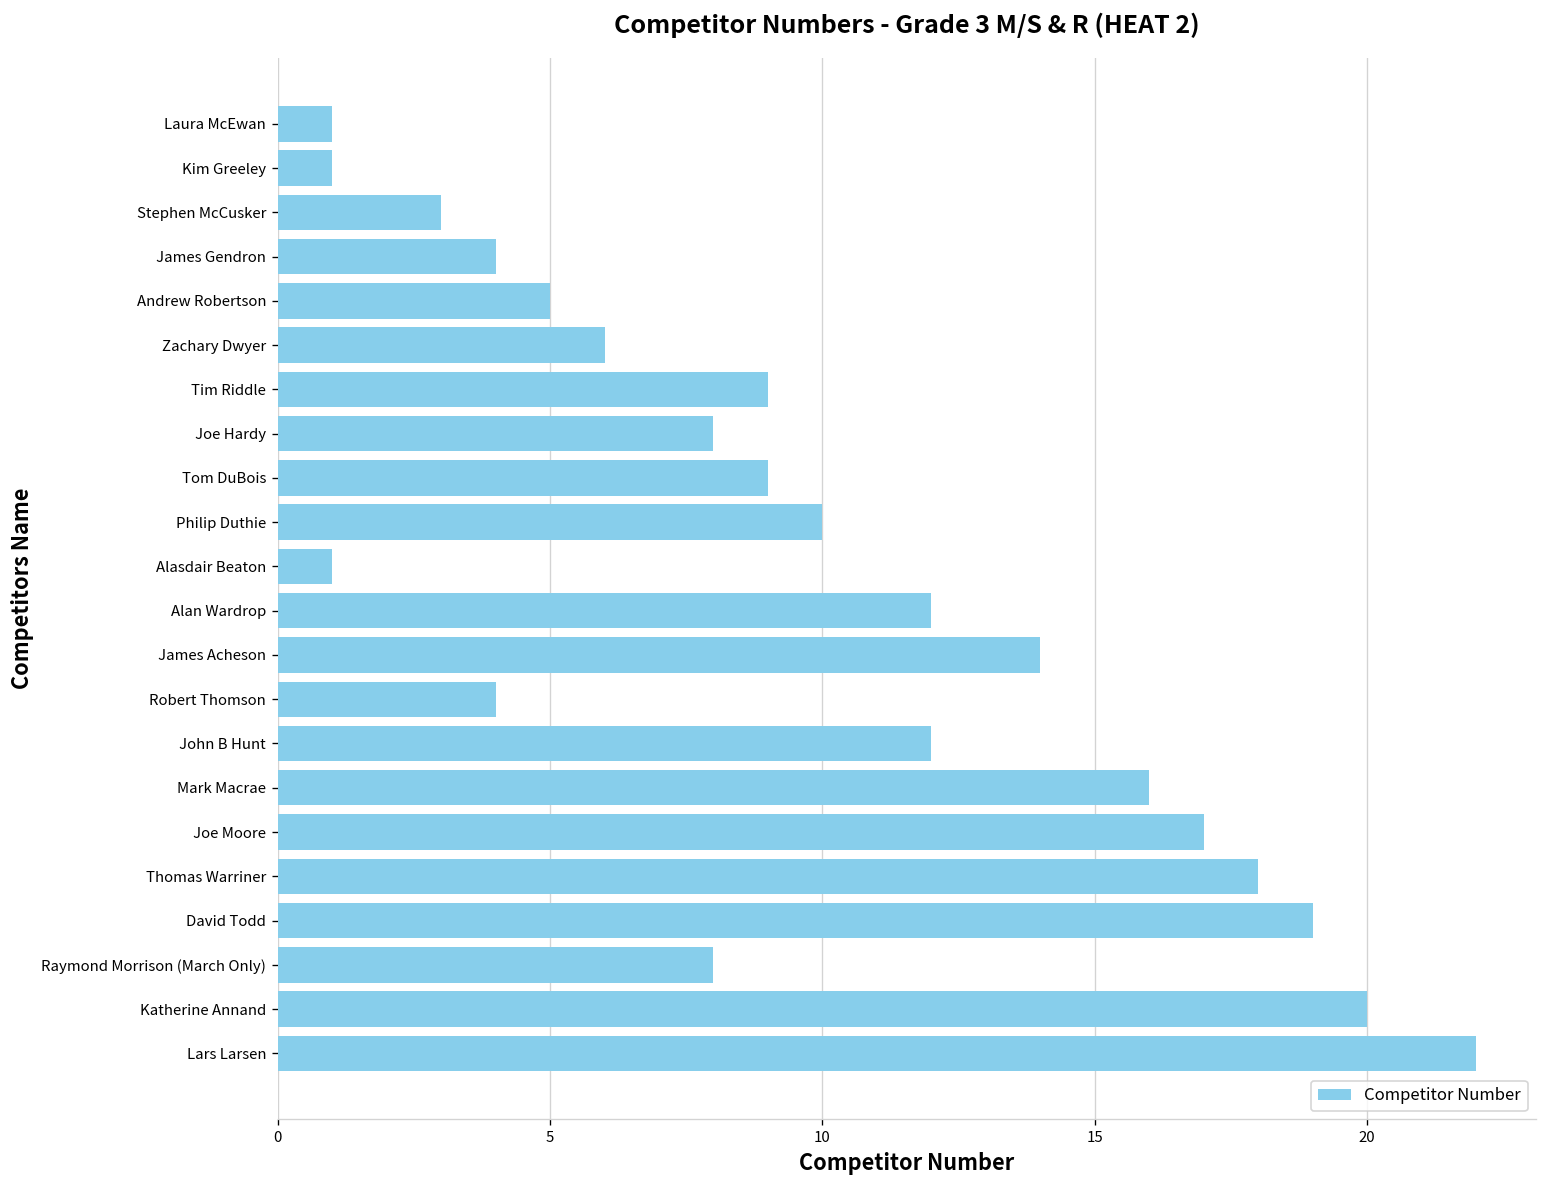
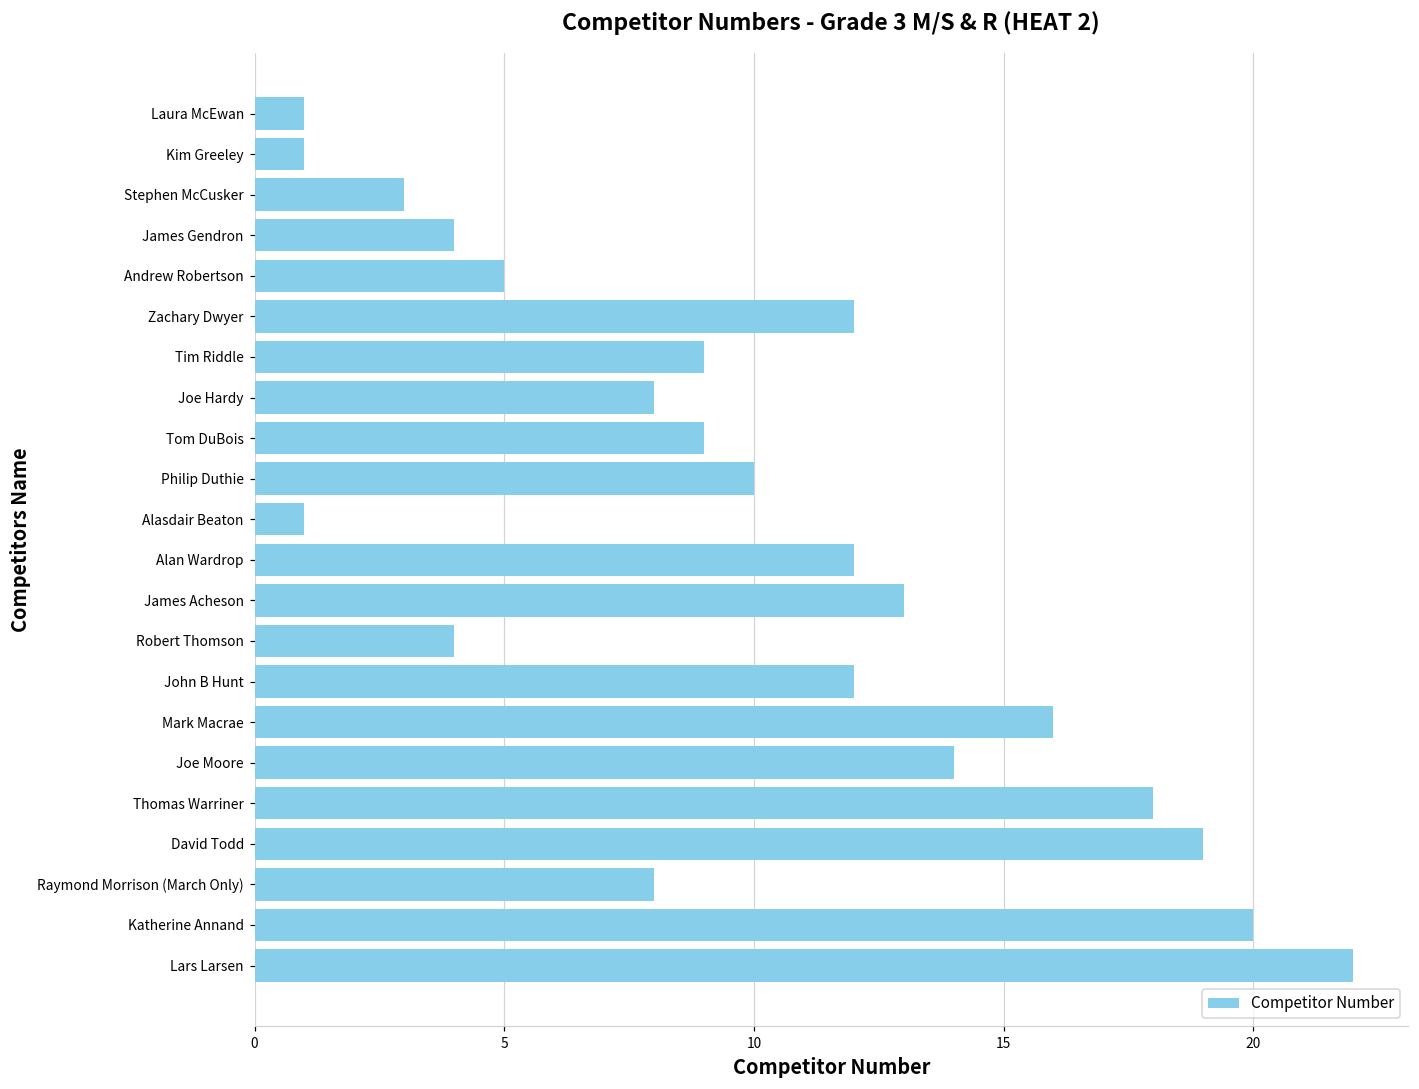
Zachary Dwyer: 6 -> 12
James Acheson: 14 -> 13
Joe Moore: 17 -> 14
